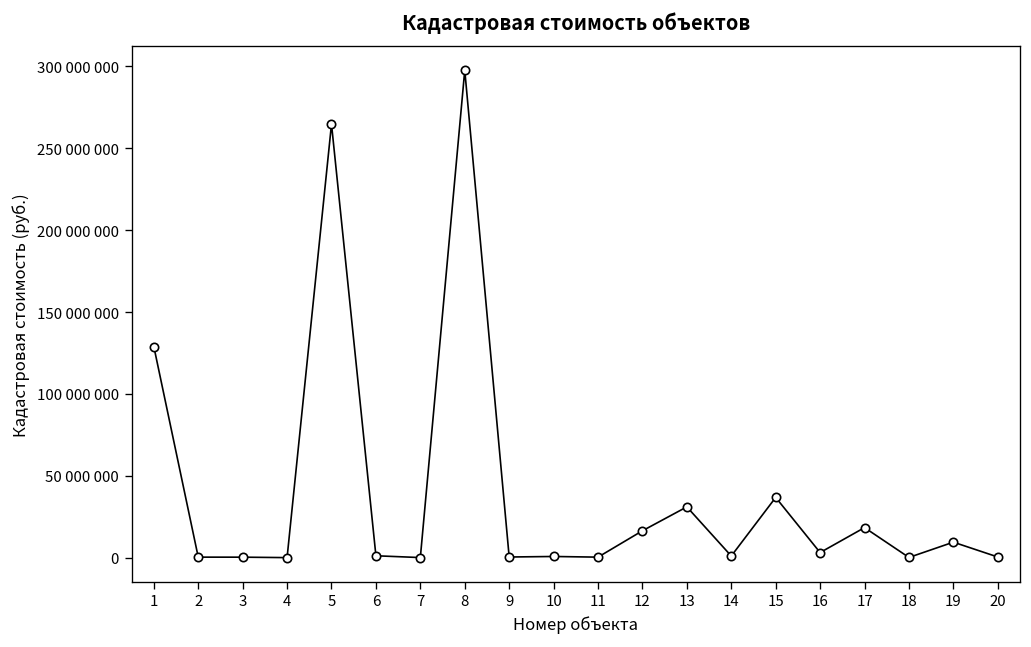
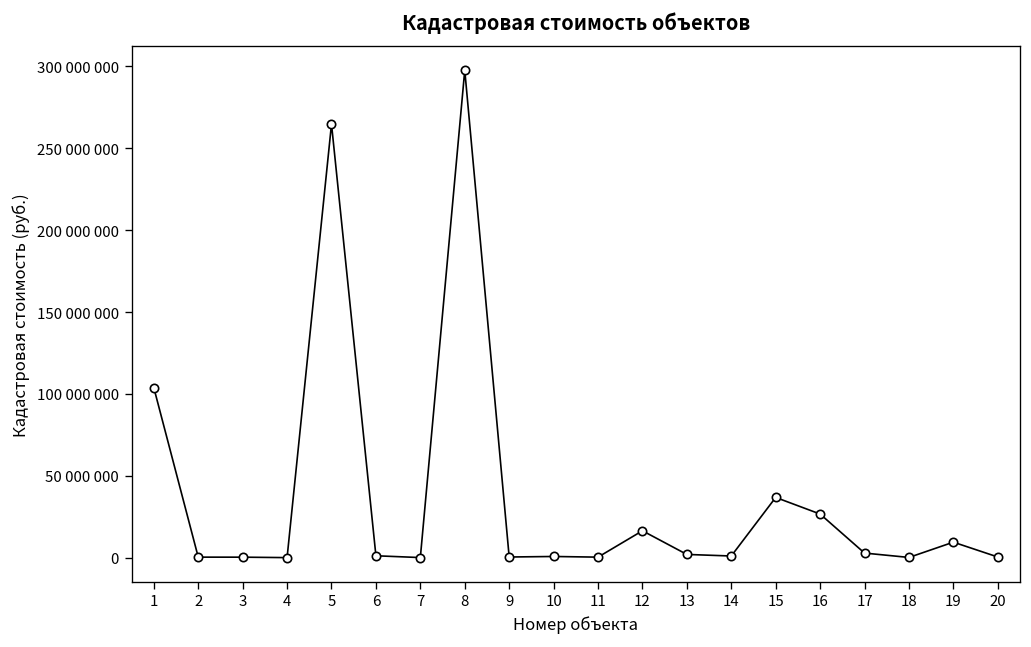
1: 129000000 -> 104000000
13: 31000000 -> 2000000
16: 3000000 -> 27000000
17: 18000000 -> 3000000
